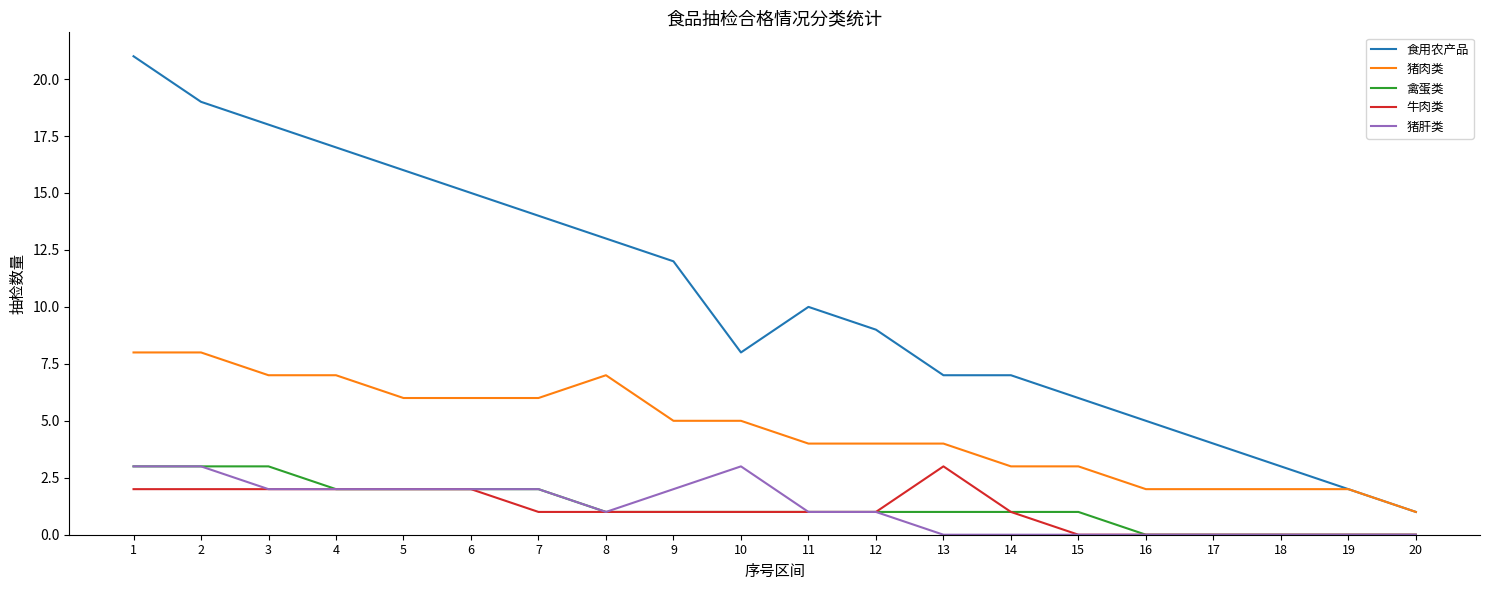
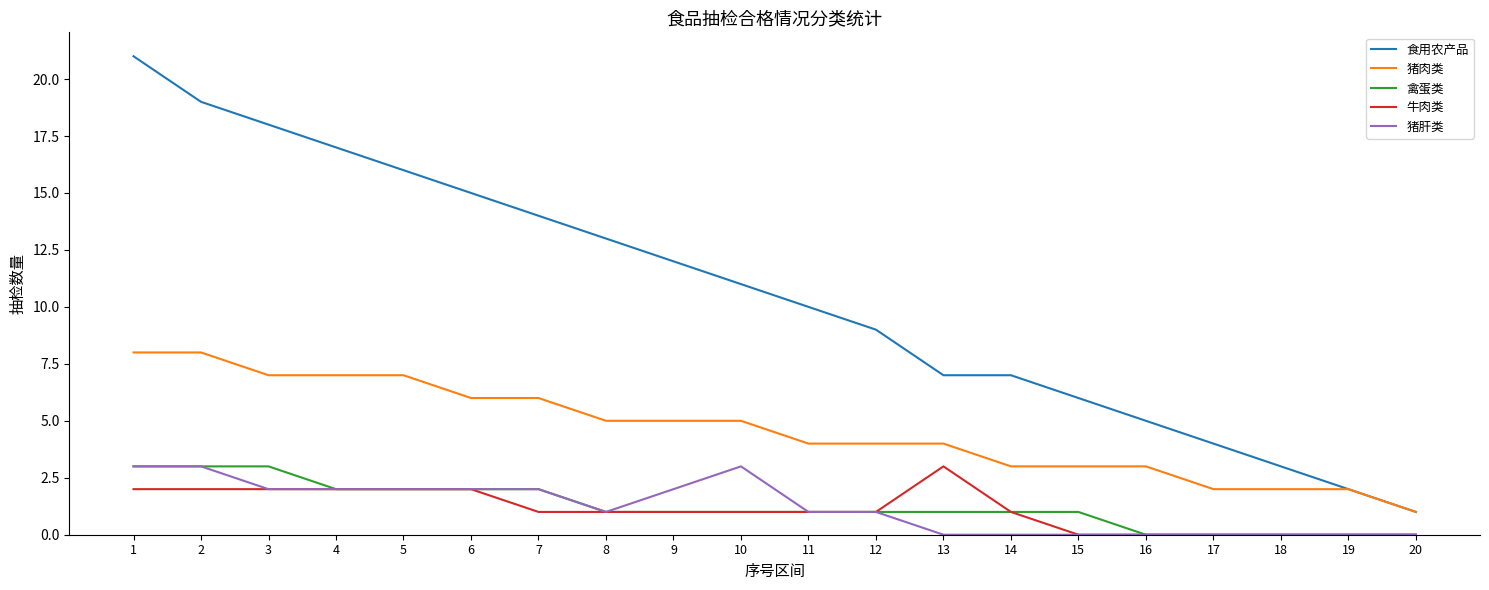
猪肉类, 5: 6 -> 7
猪肉类, 8: 7 -> 5
食用农产品, 10: 8 -> 11
猪肉类, 16: 2 -> 3
